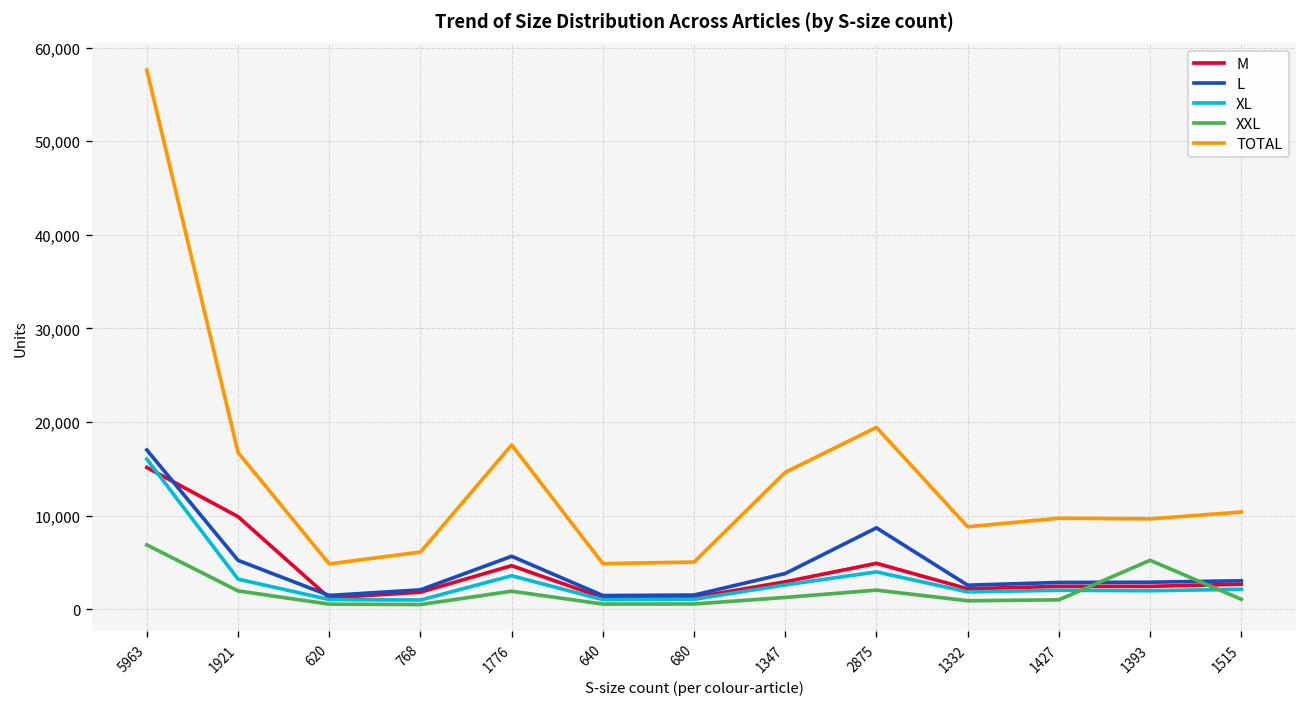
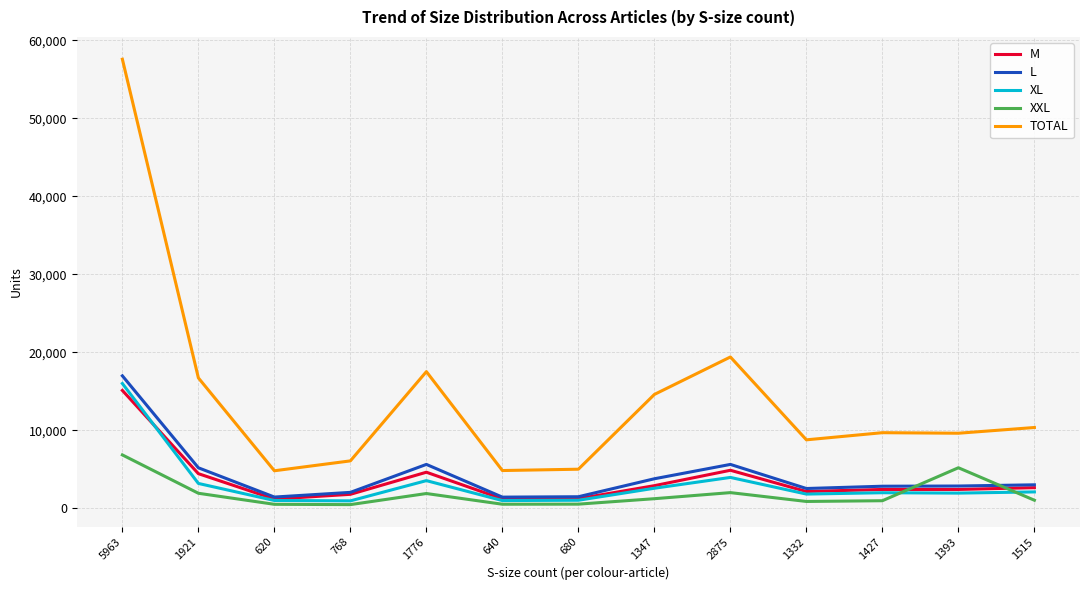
M, 1921: 10,000 -> 4,000
L, 2875: 9,000 -> 6,000
